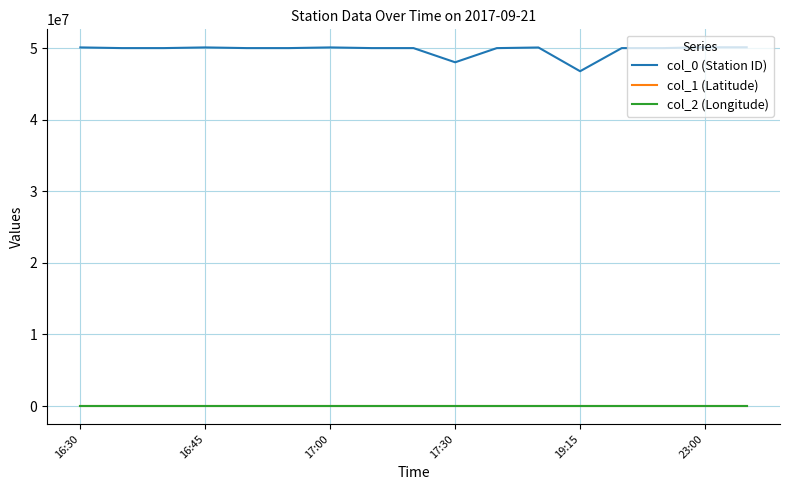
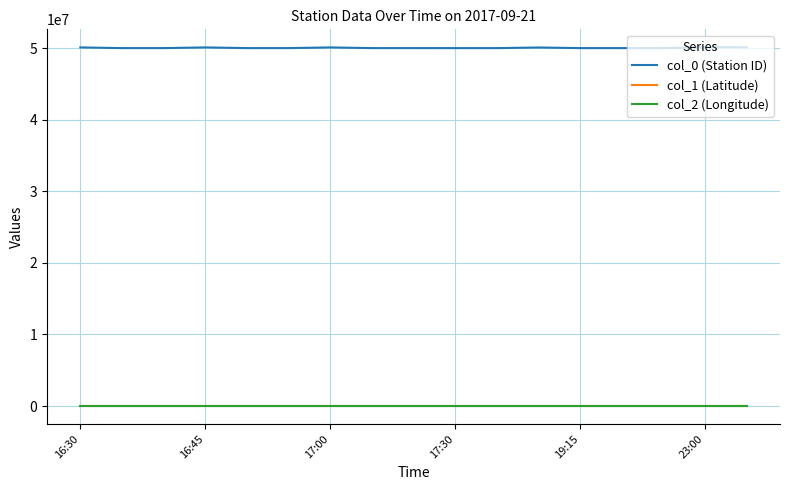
col_0 (Station ID), 17:30: 48000000 -> 50000000
col_0 (Station ID), 19:15: 47000000 -> 50000000
